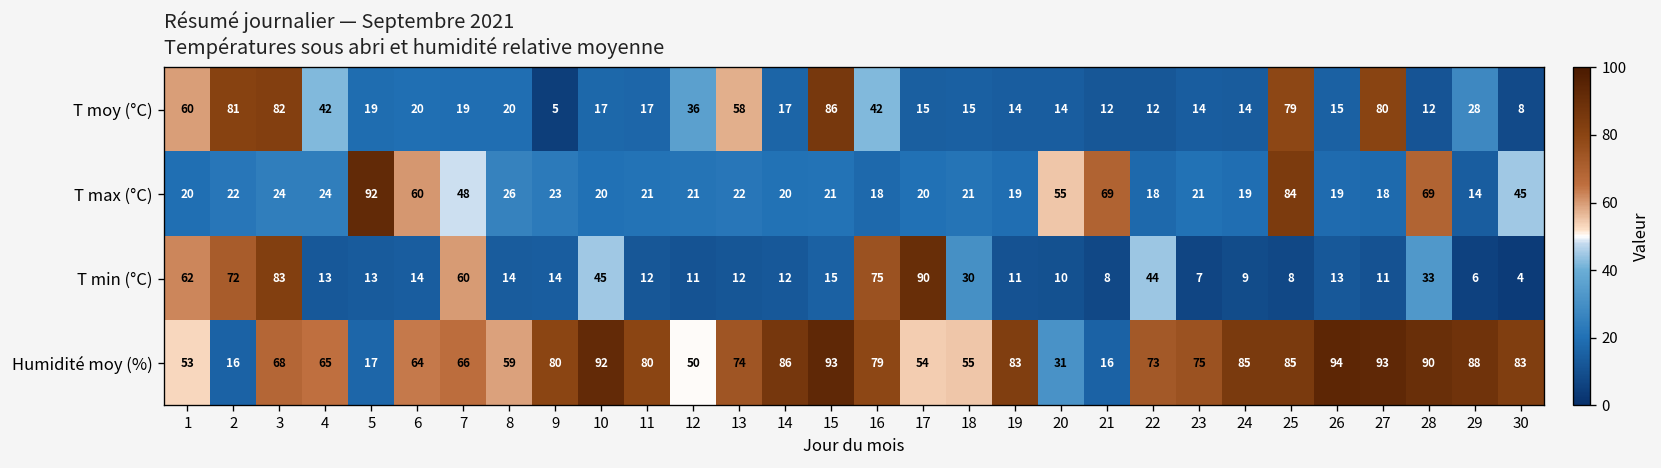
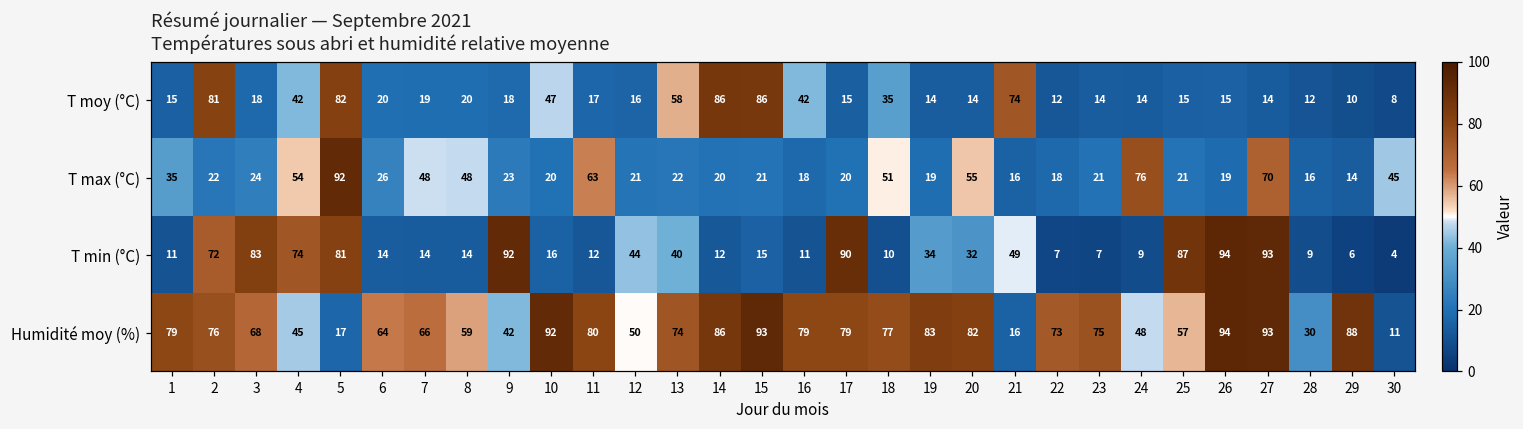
T moy (°C), 1: 60 -> 15
T moy (°C), 3: 82 -> 18
T moy (°C), 5: 19 -> 82
T moy (°C), 9: 5 -> 18
T moy (°C), 10: 17 -> 47
T moy (°C), 12: 36 -> 16
T moy (°C), 14: 17 -> 86
T moy (°C), 18: 15 -> 35
T moy (°C), 21: 12 -> 74
T moy (°C), 25: 79 -> 15
T moy (°C), 27: 80 -> 14
T moy (°C), 29: 28 -> 10
T max (°C), 1: 20 -> 35
T max (°C), 4: 24 -> 54
T max (°C), 6: 60 -> 26
T max (°C), 8: 26 -> 48
T max (°C), 11: 21 -> 63
T max (°C), 18: 21 -> 51
T max (°C), 21: 69 -> 16
T max (°C), 24: 19 -> 76
T max (°C), 25: 84 -> 21
T max (°C), 27: 18 -> 70
T max (°C), 28: 69 -> 16
T min (°C), 1: 62 -> 11
T min (°C), 4: 13 -> 74
T min (°C), 5: 13 -> 81
T min (°C), 7: 60 -> 14
T min (°C), 9: 14 -> 92
T min (°C), 10: 45 -> 16
T min (°C), 12: 11 -> 44
T min (°C), 13: 12 -> 40
T min (°C), 16: 75 -> 11
T min (°C), 18: 30 -> 10
T min (°C), 19: 11 -> 34
T min (°C), 20: 10 -> 32
T min (°C), 21: 8 -> 49
T min (°C), 22: 44 -> 7
T min (°C), 25: 8 -> 87
T min (°C), 26: 13 -> 94
T min (°C), 27: 11 -> 93
T min (°C), 28: 33 -> 9
Humidité moy (%), 1: 53 -> 79
Humidité moy (%), 2: 16 -> 76
Humidité moy (%), 4: 65 -> 45
Humidité moy (%), 9: 80 -> 42
Humidité moy (%), 17: 54 -> 79
Humidité moy (%), 18: 55 -> 77
Humidité moy (%), 20: 31 -> 82
Humidité moy (%), 24: 85 -> 48
Humidité moy (%), 25: 85 -> 57
Humidité moy (%), 28: 90 -> 30
Humidité moy (%), 30: 83 -> 11
